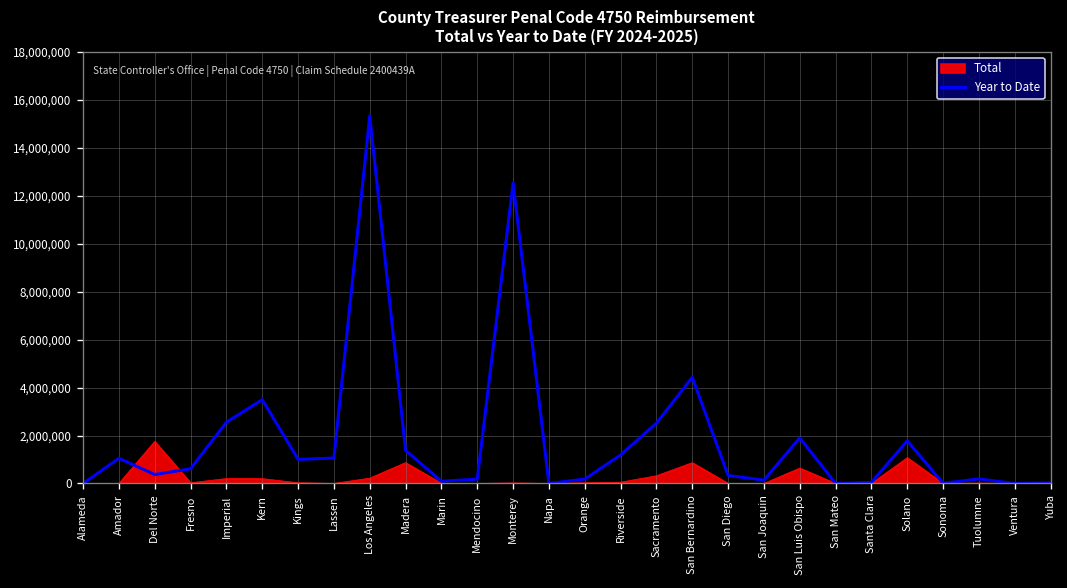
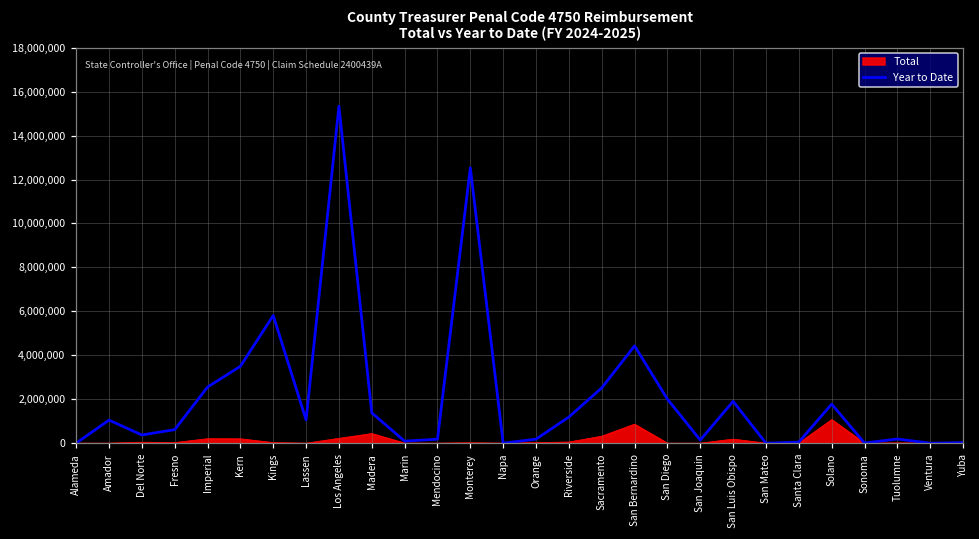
Total, Del Norte: 1,800,000 -> 0
Year to Date, Kings: 1,000,000 -> 5,800,000
Total, Madera: 900,000 -> 400,000
Year to Date, San Diego: 300,000 -> 2,000,000
Total, San Luis Obispo: 600,000 -> 200,000
